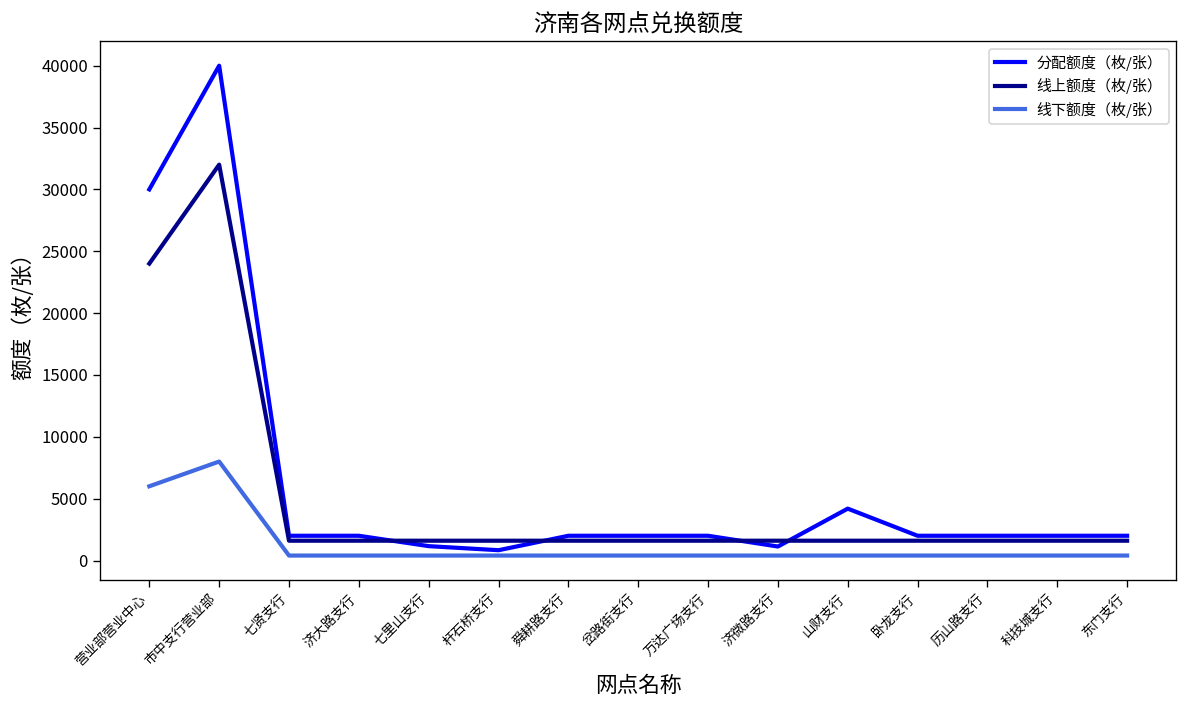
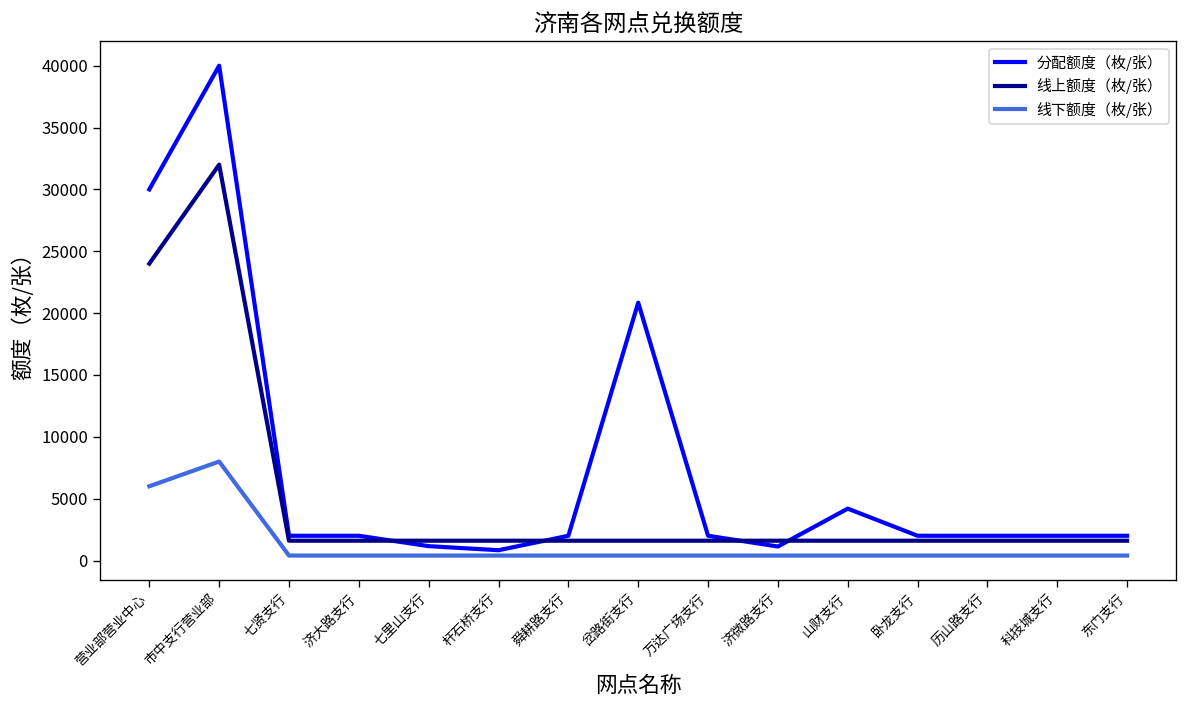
分配额度（枚/张）, 岔路街支行: 2000 -> 20800
